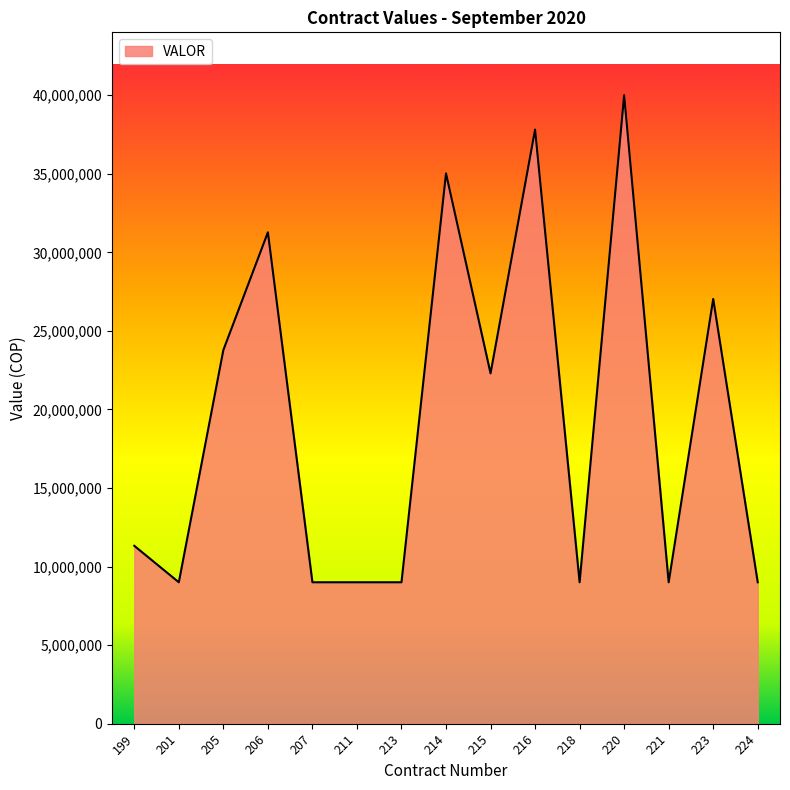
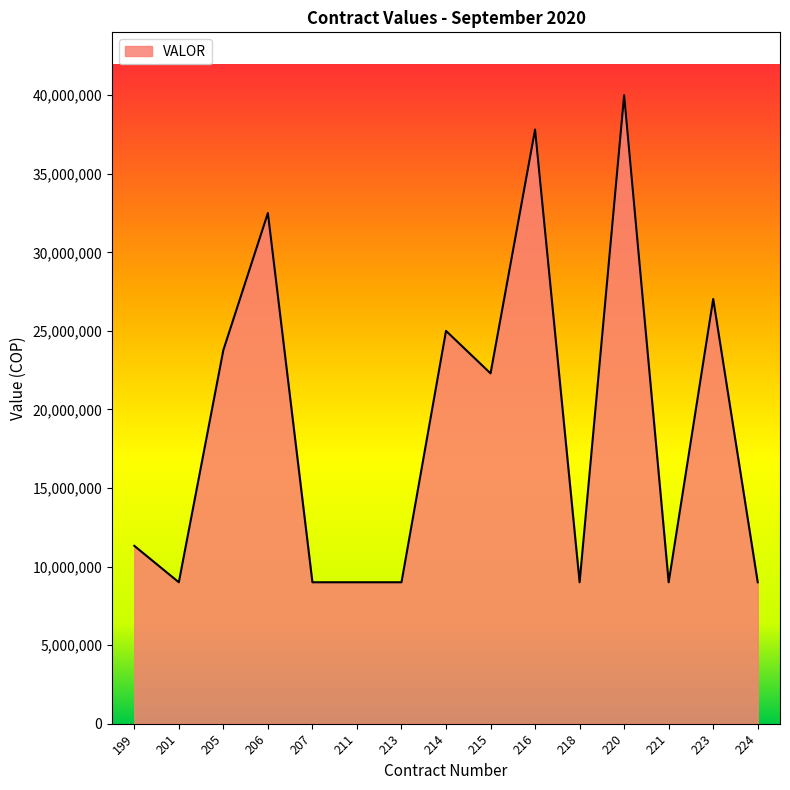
206: 31,300,000 -> 32,500,000
214: 35,000,000 -> 25,000,000
